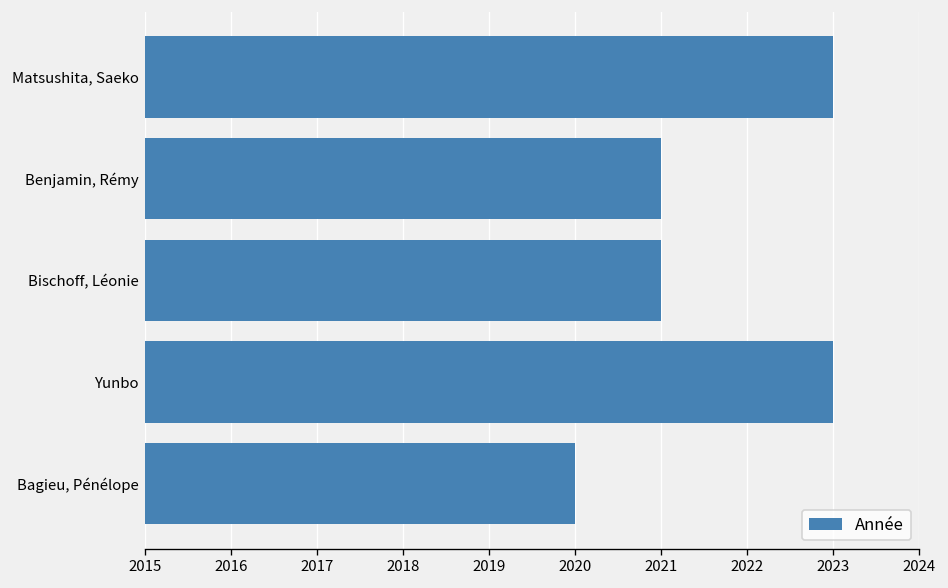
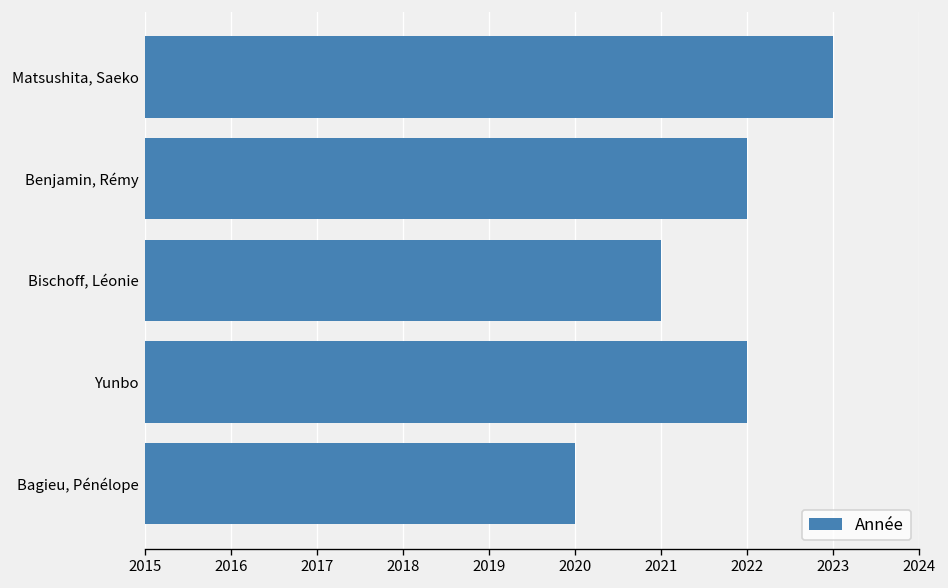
Benjamin, Rémy: 2021 -> 2022
Yunbo: 2023 -> 2022
